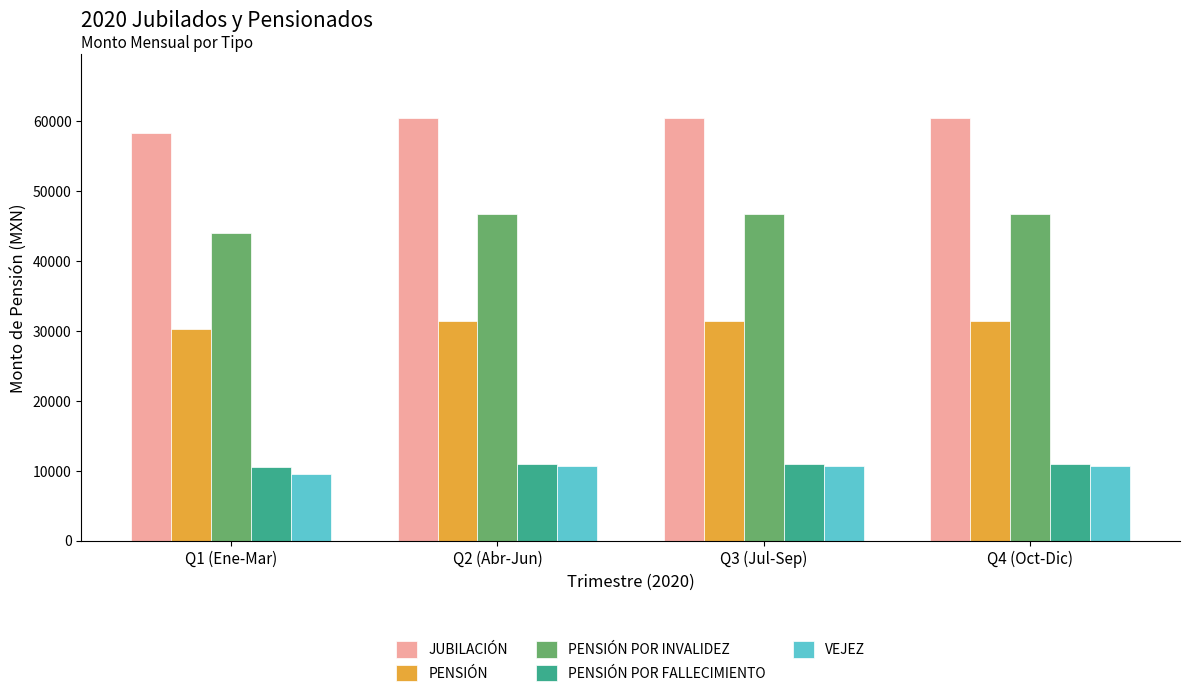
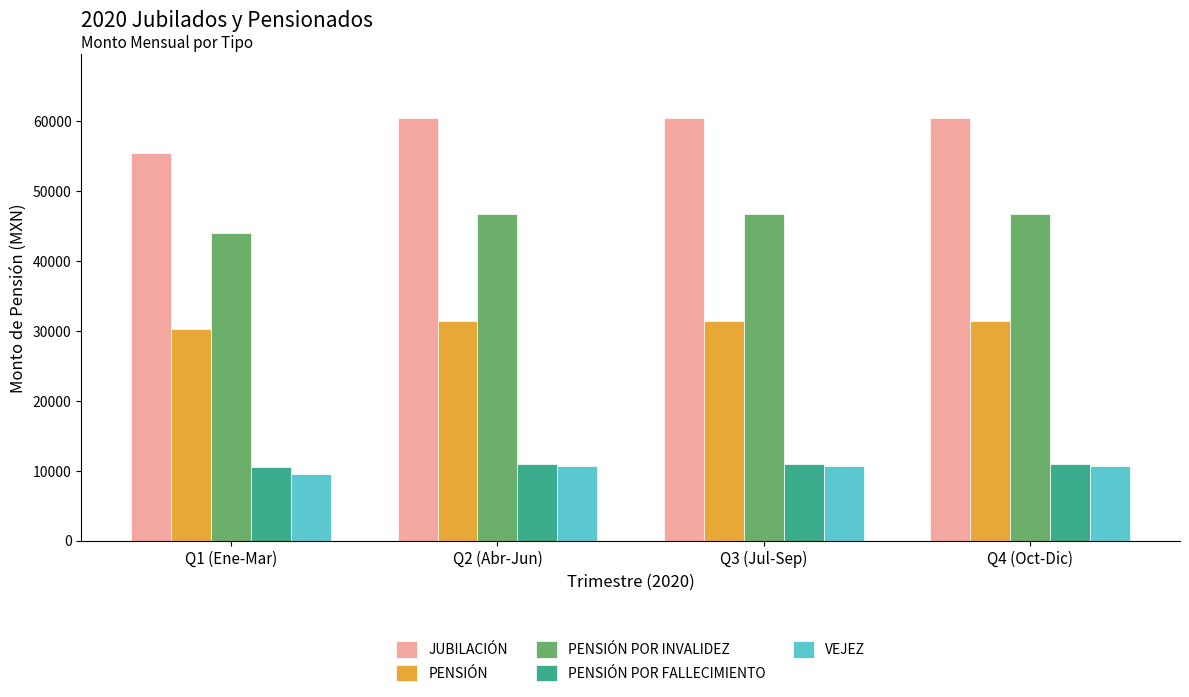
JUBILACIÓN, Q1 (Ene-Mar): 58000 -> 55000
